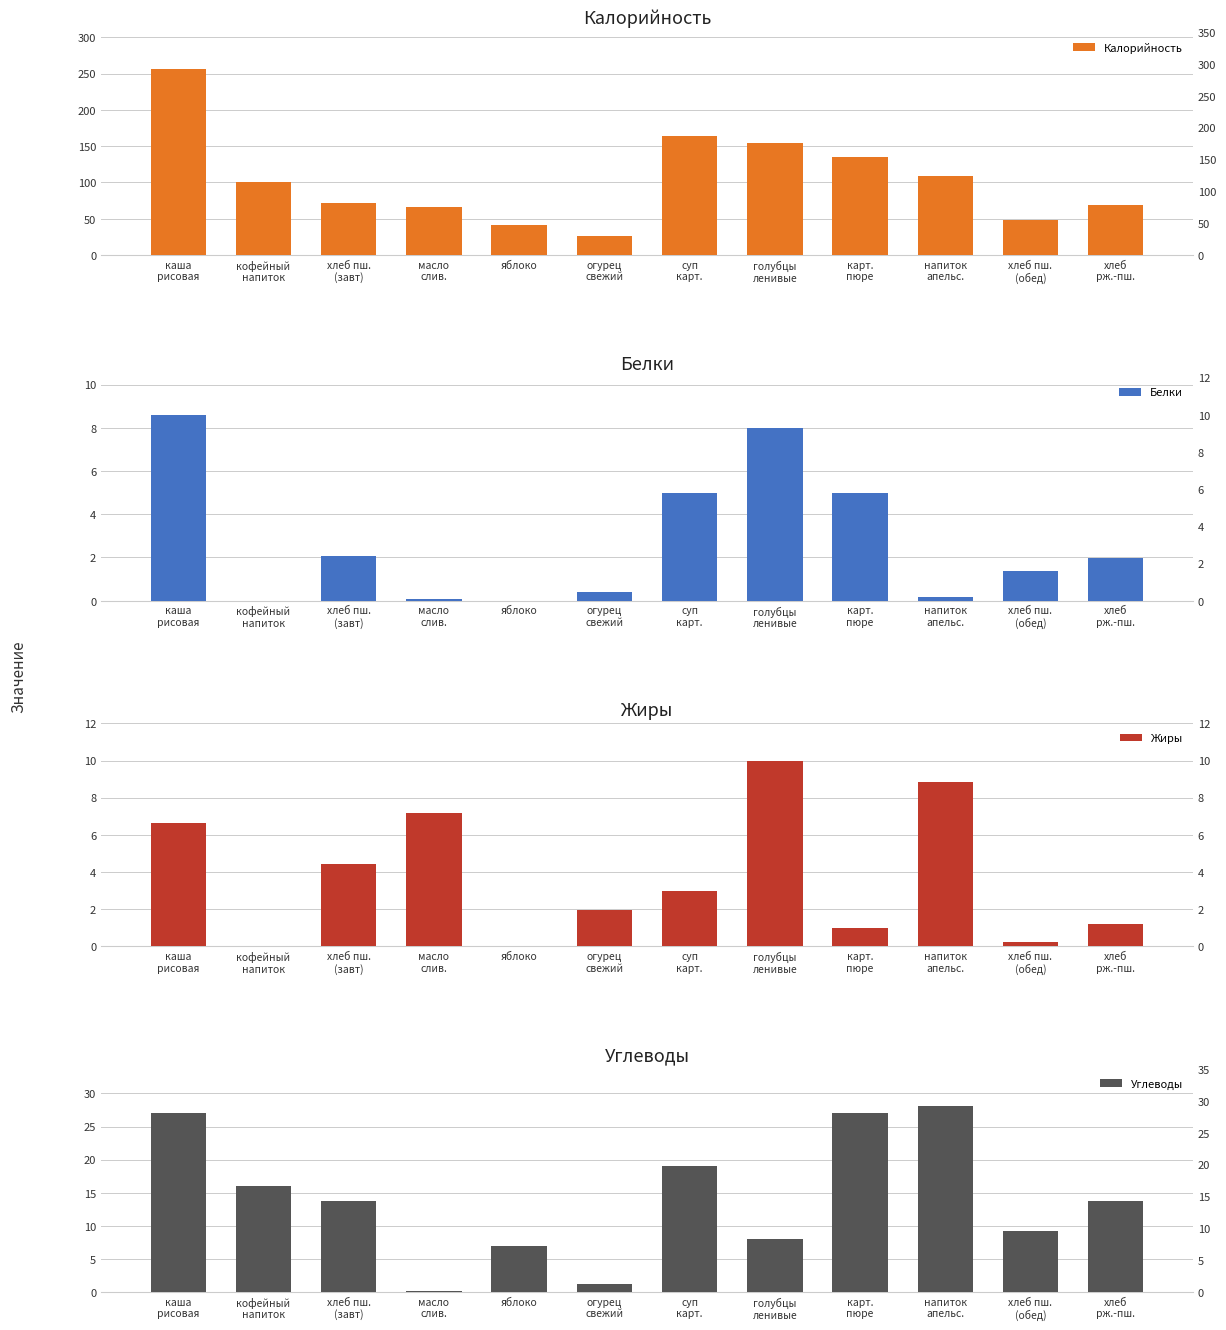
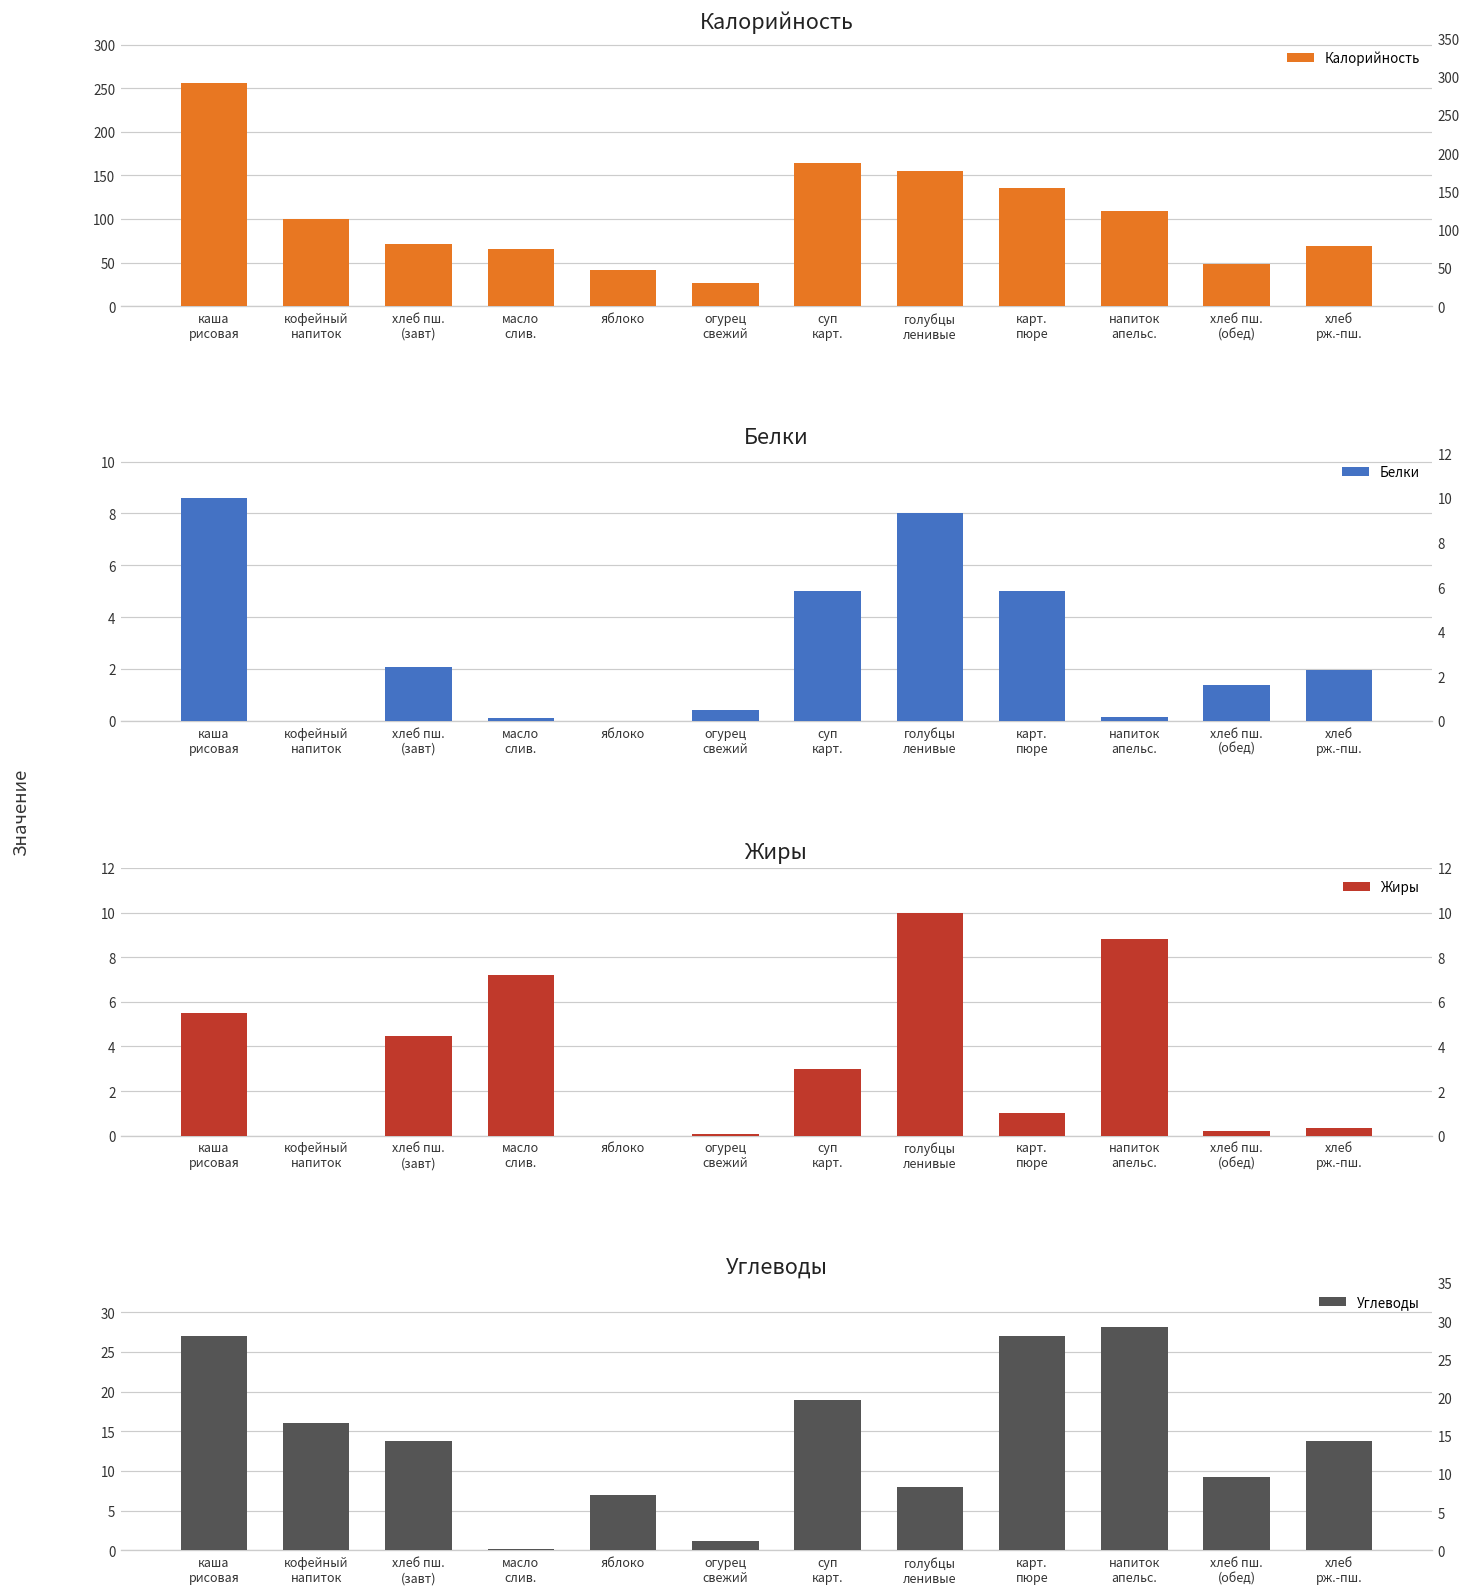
Жиры, каша рисовая: 6.6 -> 5.5
Жиры, огурец свежий: 2.0 -> 0.1
Жиры, хлеб рж.-пш.: 1.2 -> 0.3
